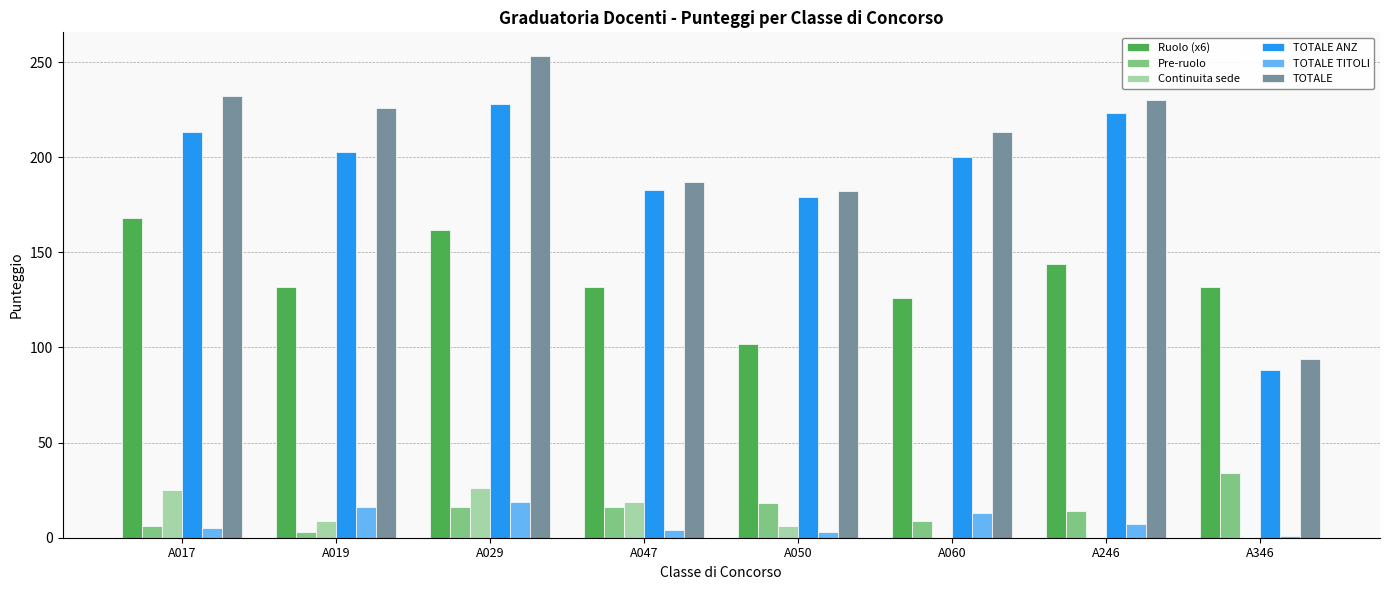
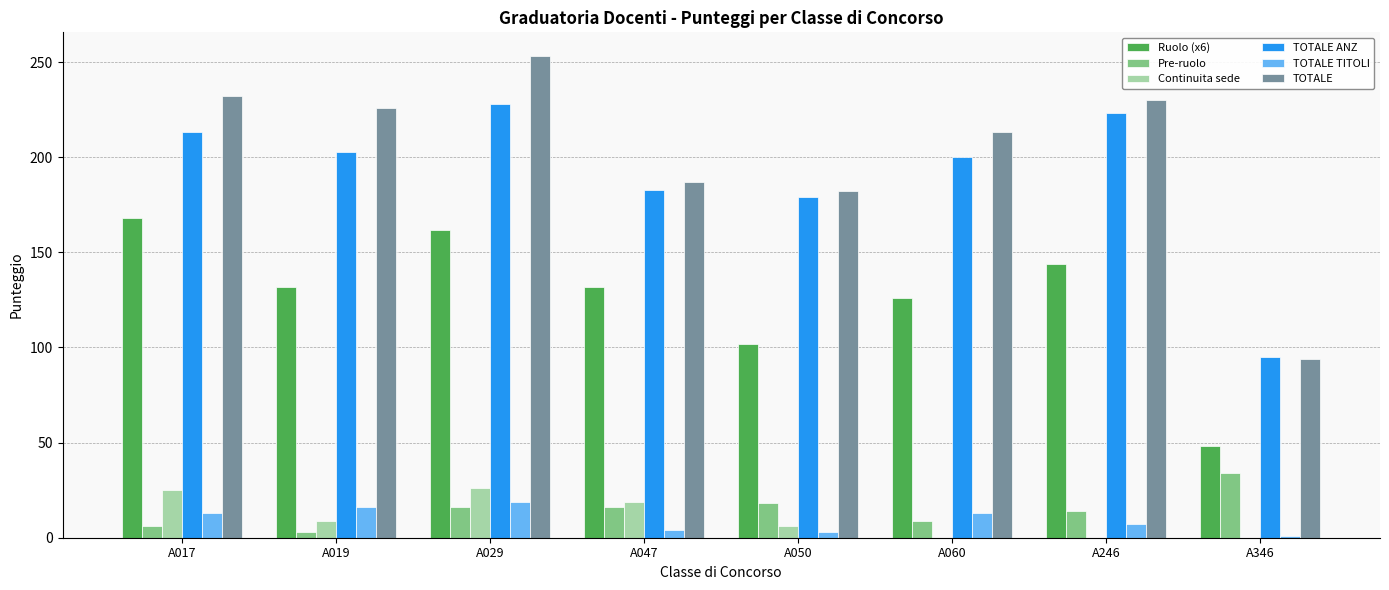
TOTALE TITOLI, A017: 5 -> 13
Ruolo (x6), A346: 132 -> 48
TOTALE ANZ, A346: 88 -> 95
